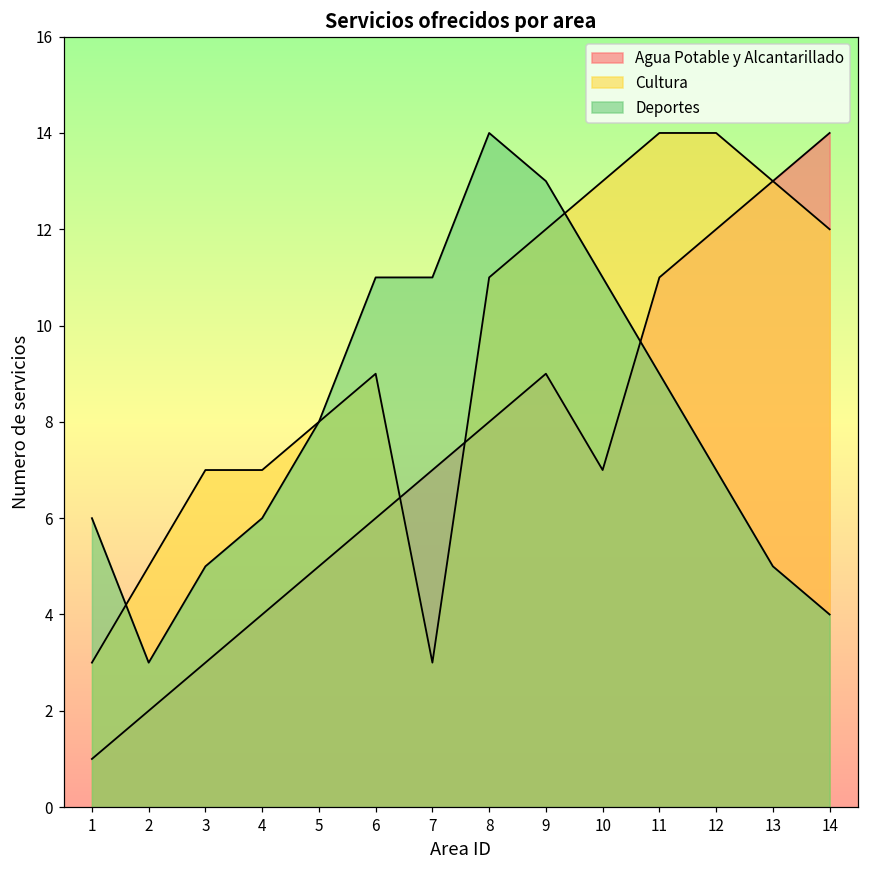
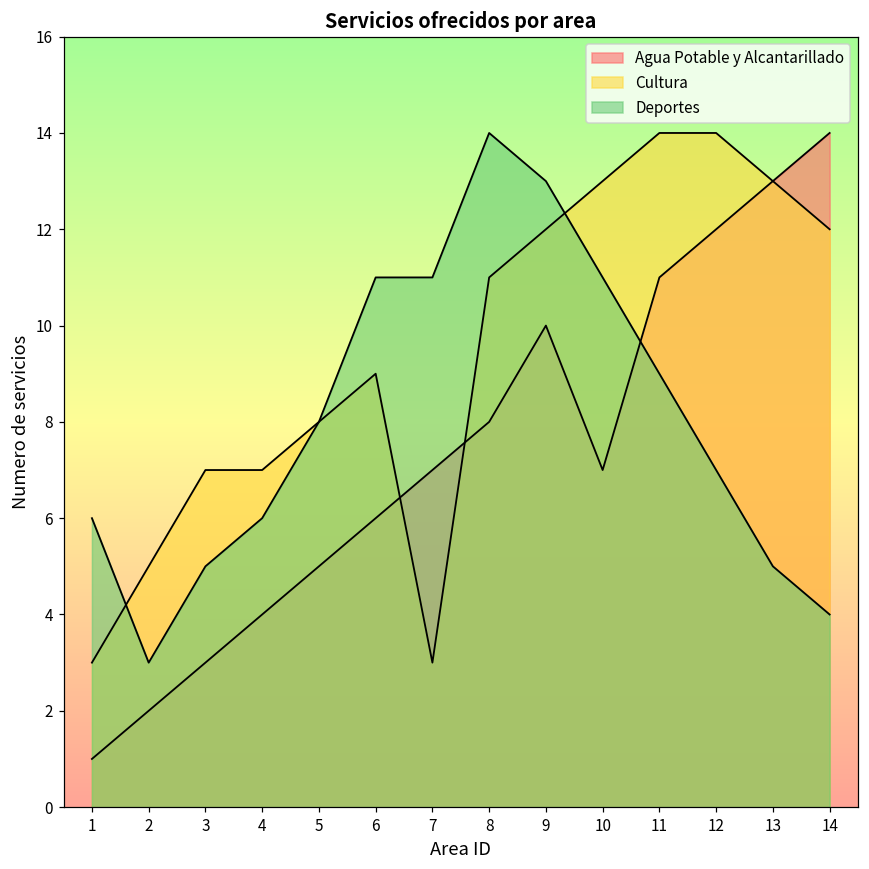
Agua Potable y Alcantarillado, 9: 9 -> 10
